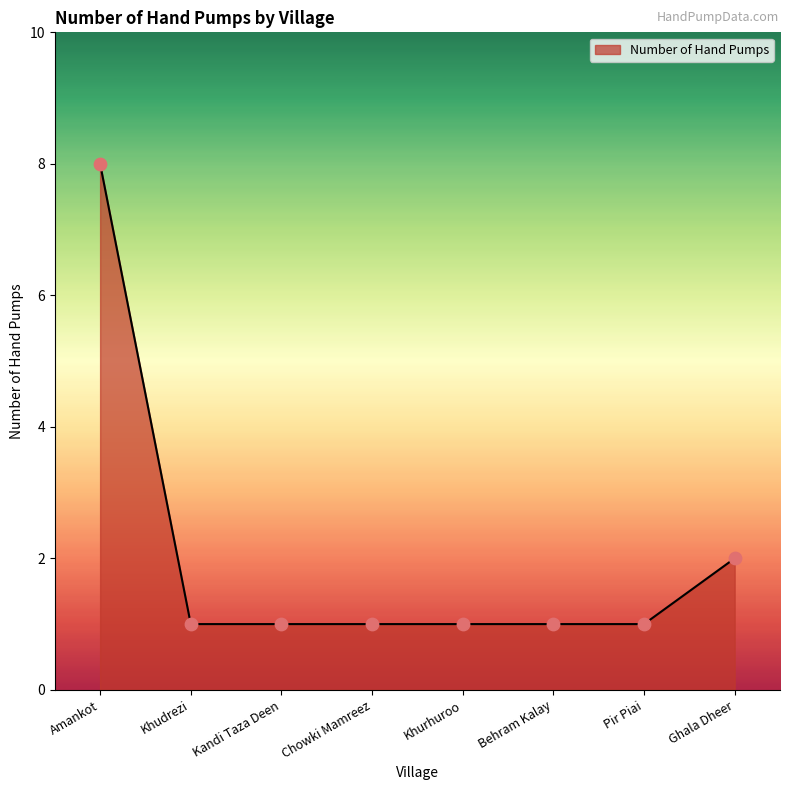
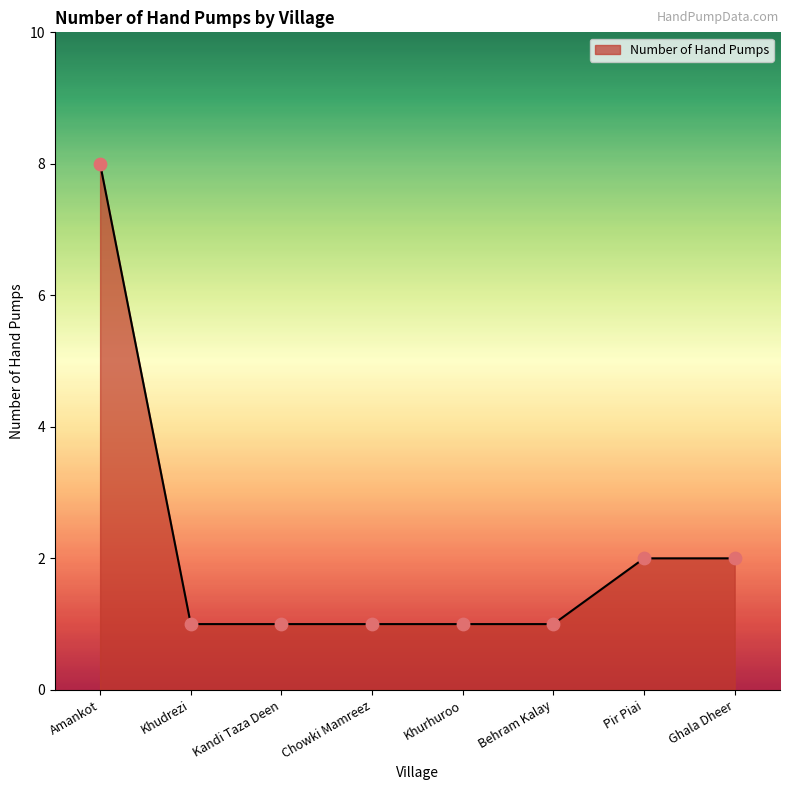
Pir Piai: 1 -> 2
